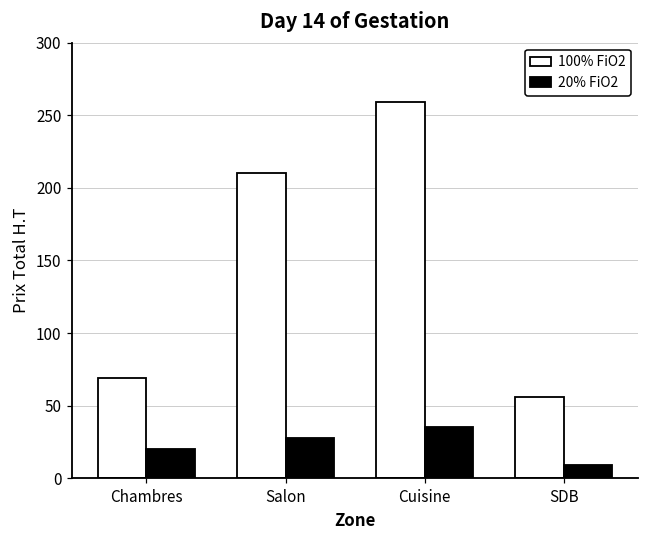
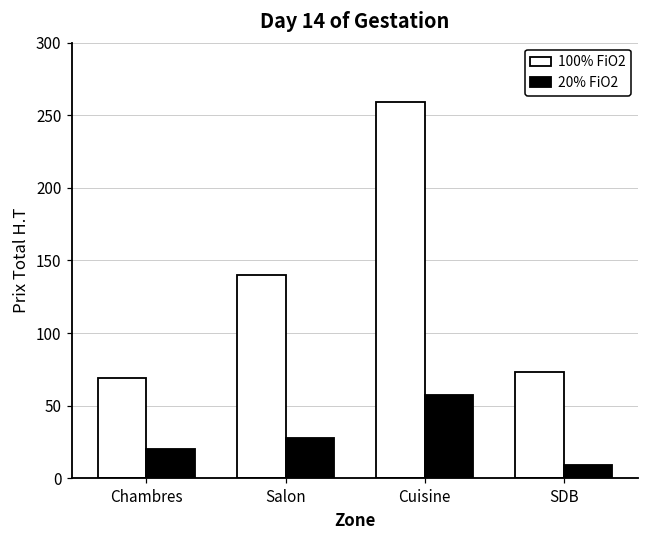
100% FiO2, Salon: 210 -> 140
20% FiO2, Cuisine: 35 -> 57
100% FiO2, SDB: 56 -> 73
